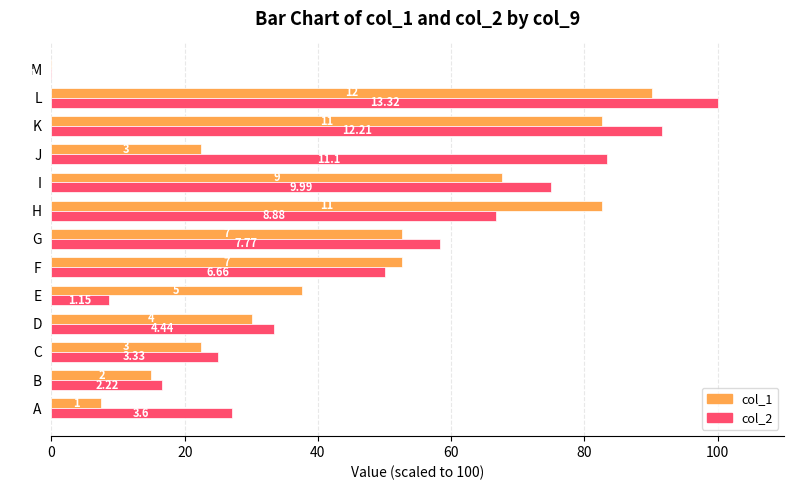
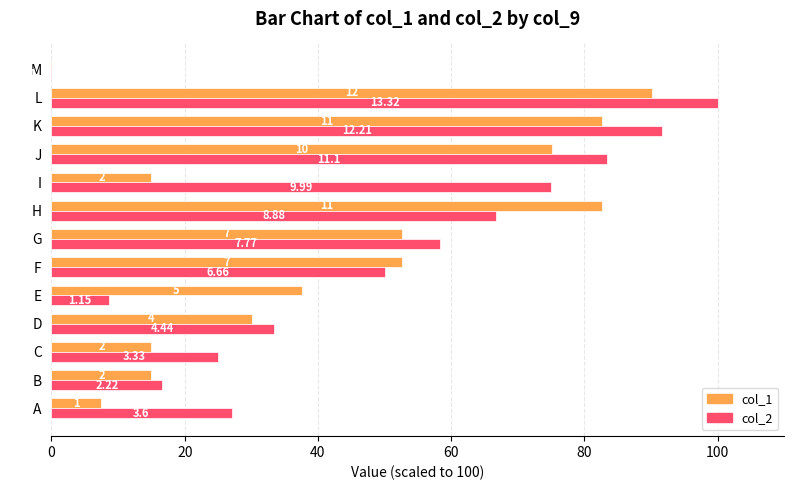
col_1, J: 3 -> 10
col_1, I: 9 -> 2
col_1, C: 3 -> 2
